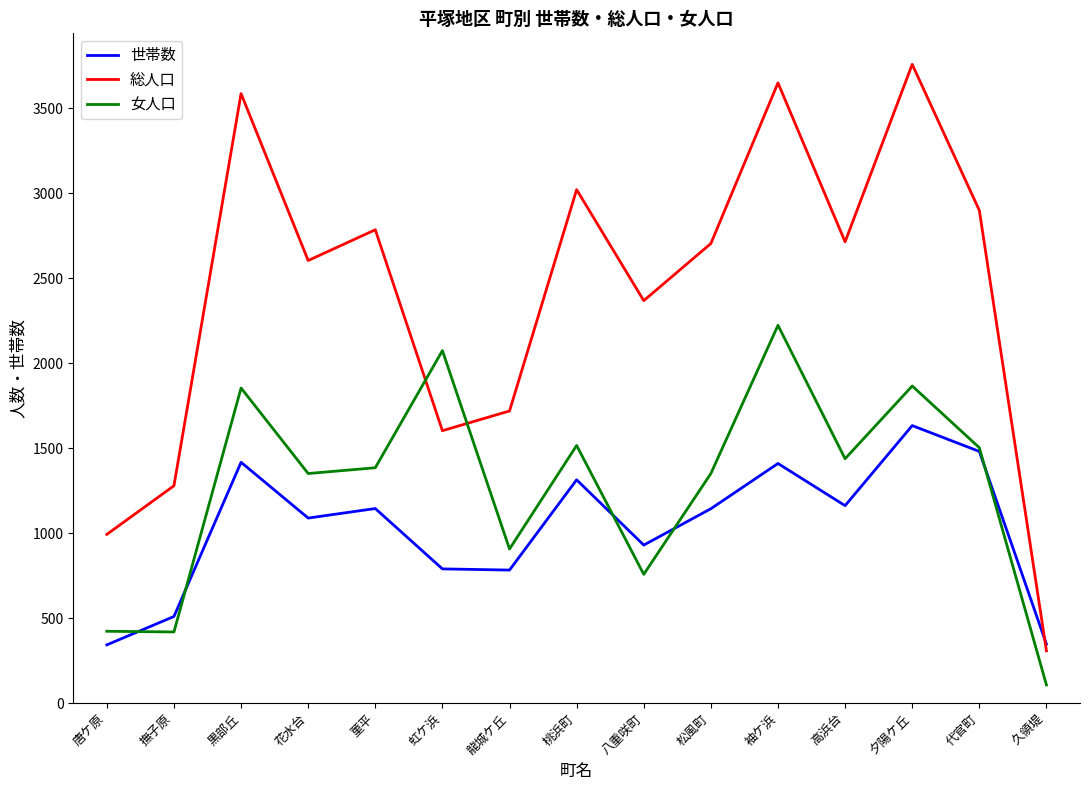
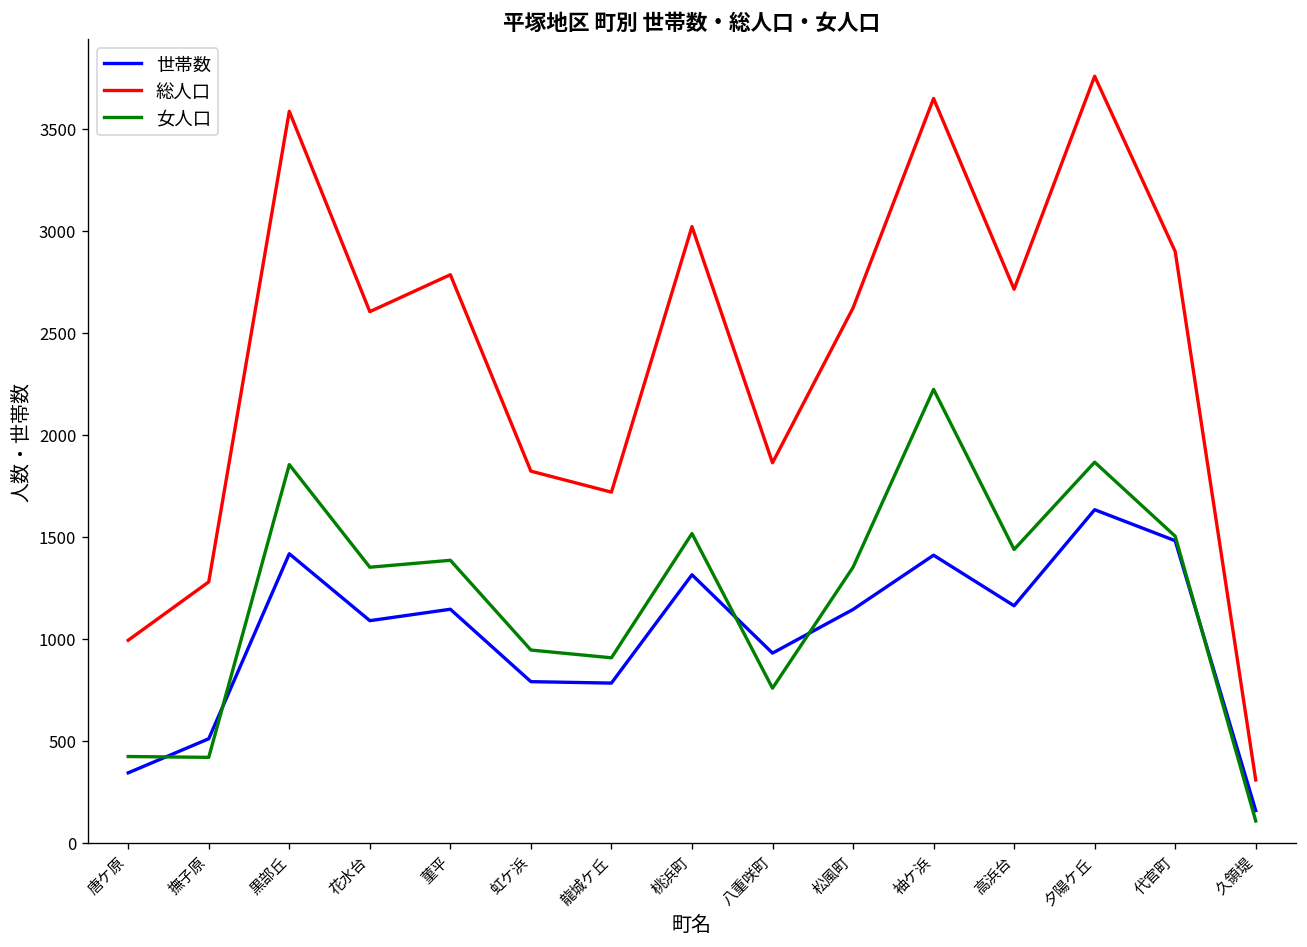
総人口, 虹ケ浜: 1600 -> 1820
女人口, 虹ケ浜: 2070 -> 950
総人口, 八重咲町: 2370 -> 1860
総人口, 松風町: 2700 -> 2620
世帯数, 久領堤: 350 -> 160
